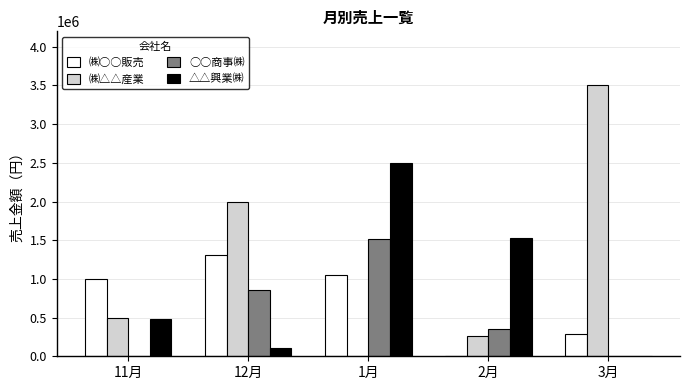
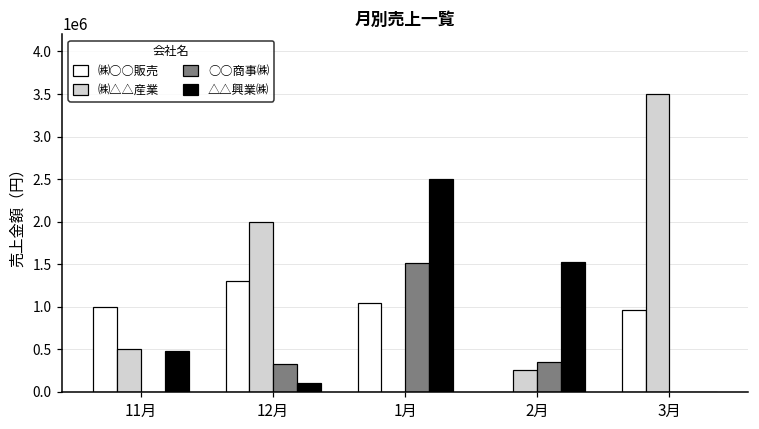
○○商事㈱, 12月: 900000 -> 300000
㈱○○販売, 3月: 300000 -> 1000000
